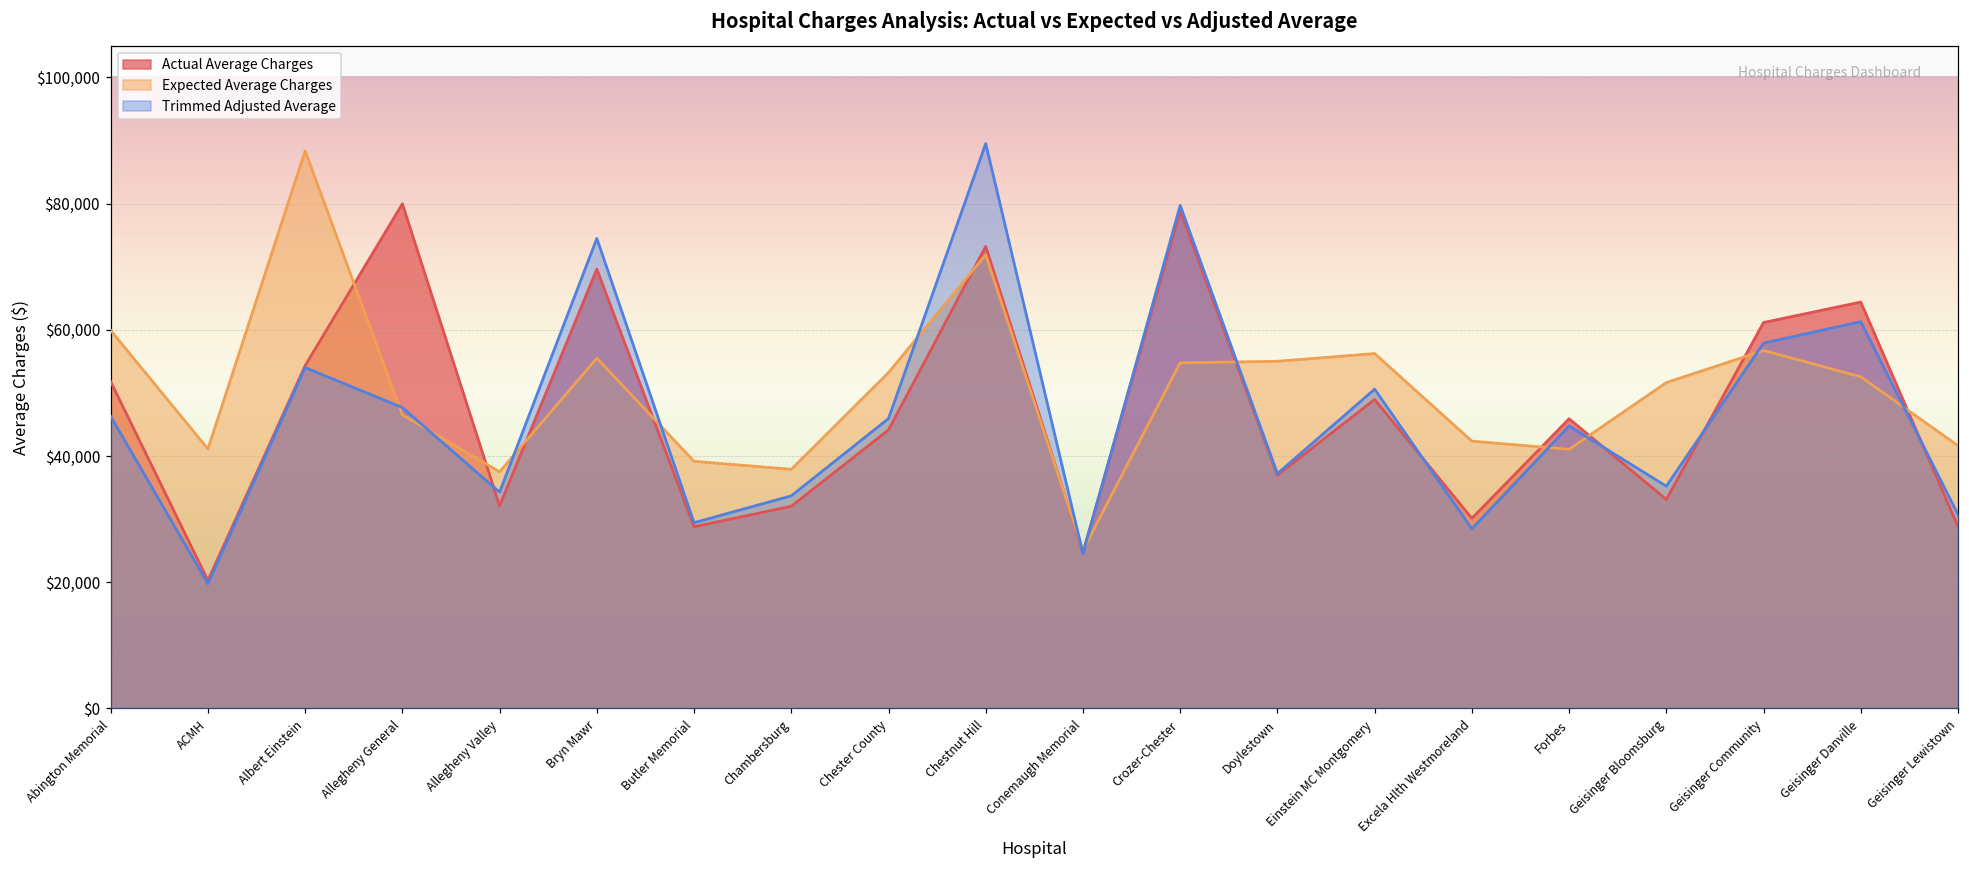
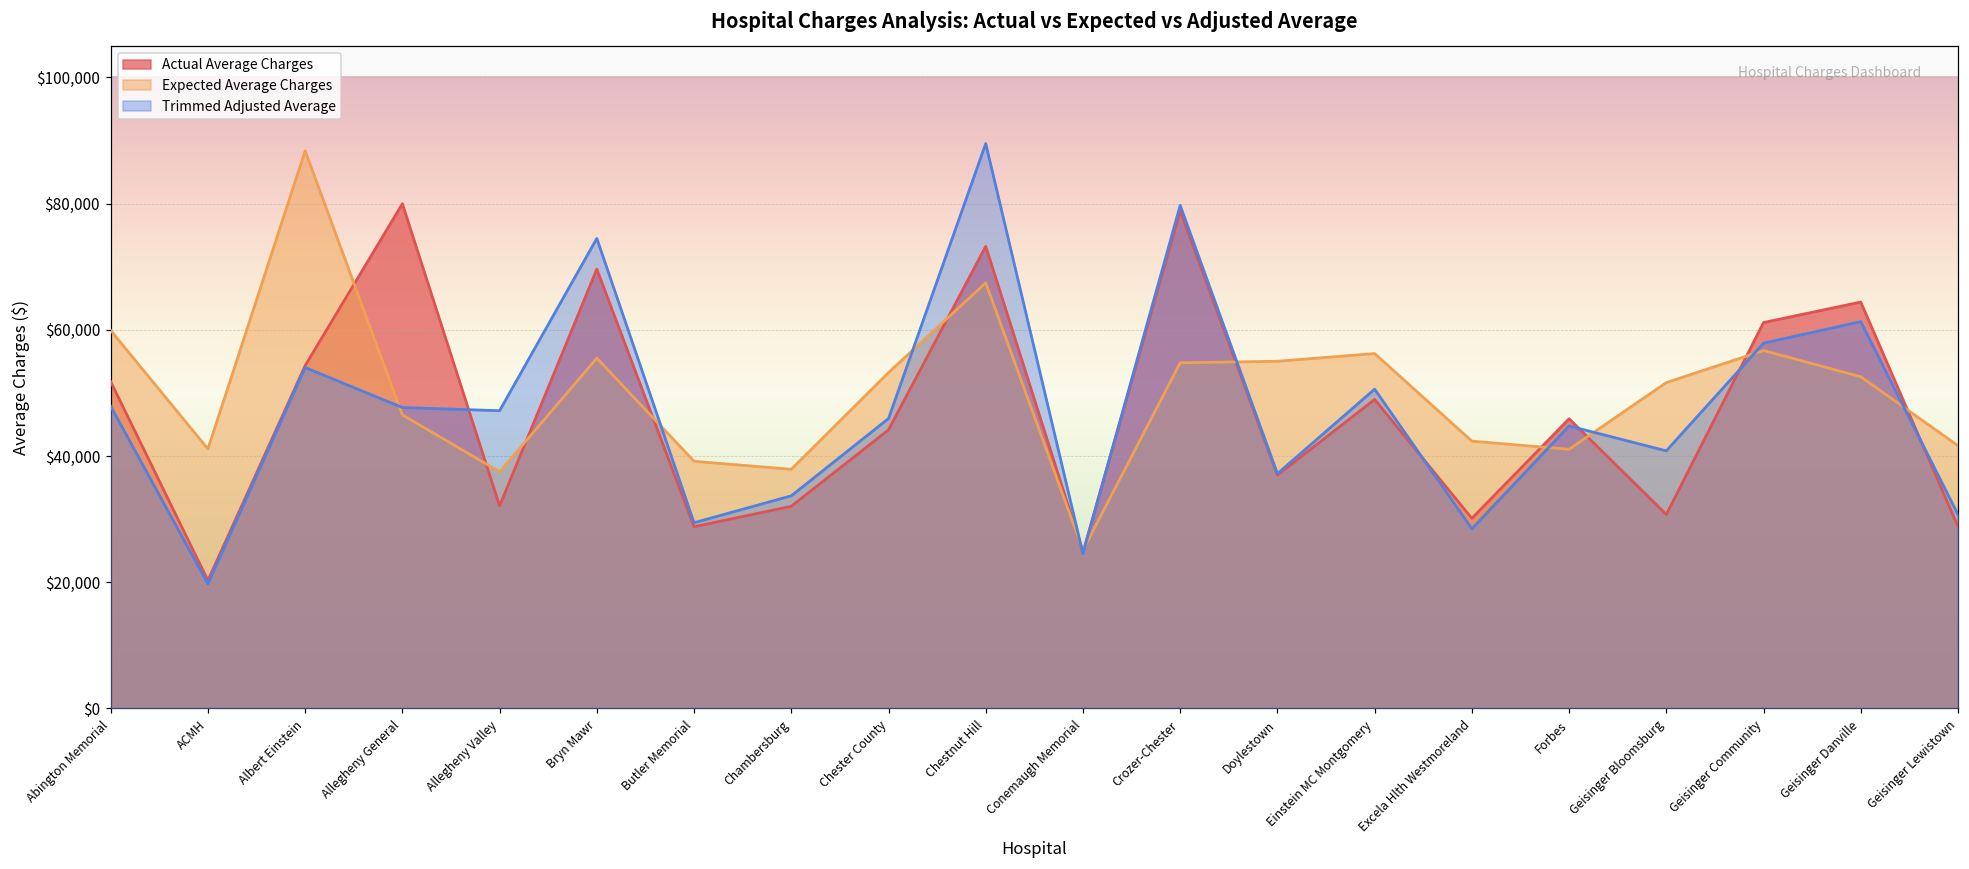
Trimmed Adjusted Average, Abington Memorial: $46,000 -> $48,000
Trimmed Adjusted Average, Allegheny Valley: $34,000 -> $47,000
Expected Average Charges, Chestnut Hill: $72,000 -> $67,000
Actual Average Charges, Geisinger Bloomsburg: $33,000 -> $31,000
Trimmed Adjusted Average, Geisinger Bloomsburg: $35,000 -> $41,000
